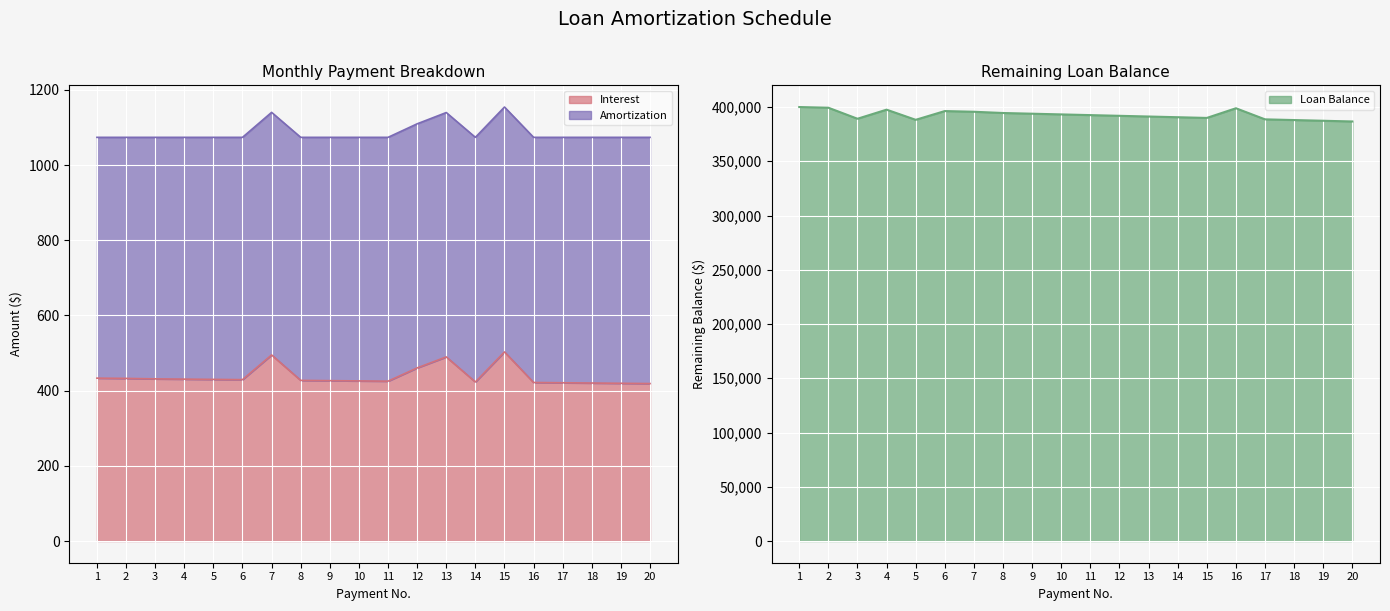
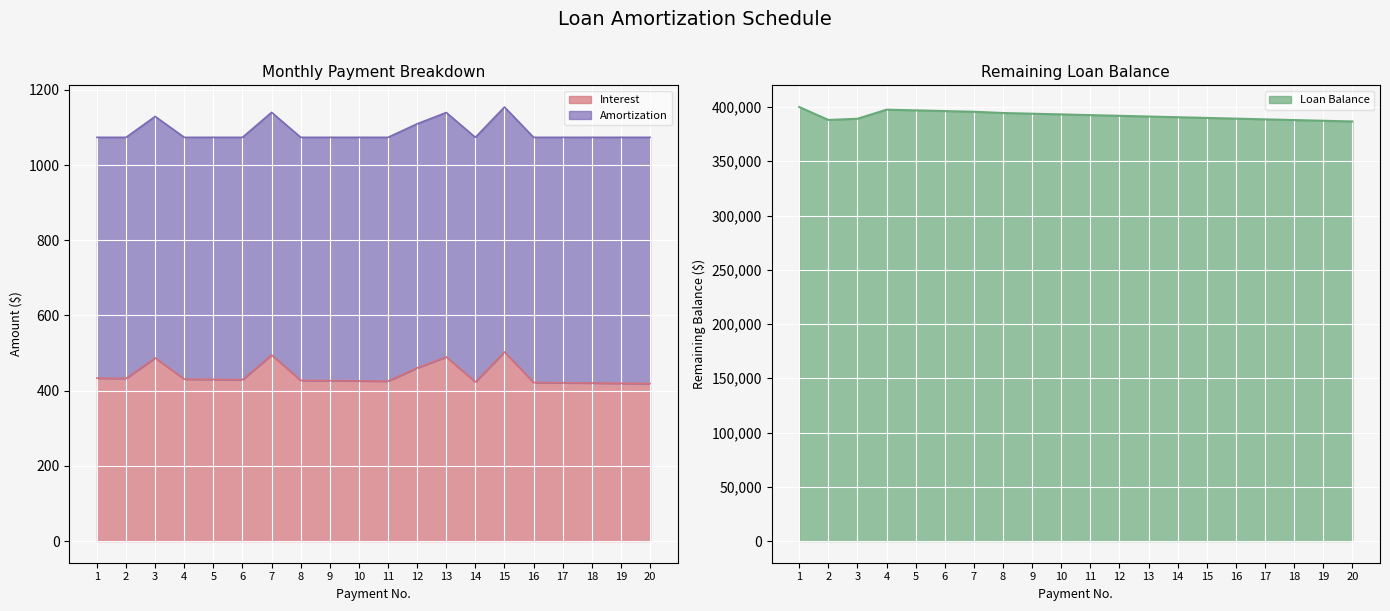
Monthly Payment Breakdown, Interest, 3: 430 -> 490
Remaining Loan Balance, 2: 399,000 -> 388,000
Remaining Loan Balance, 5: 388,000 -> 397,000
Remaining Loan Balance, 16: 399,000 -> 389,000
